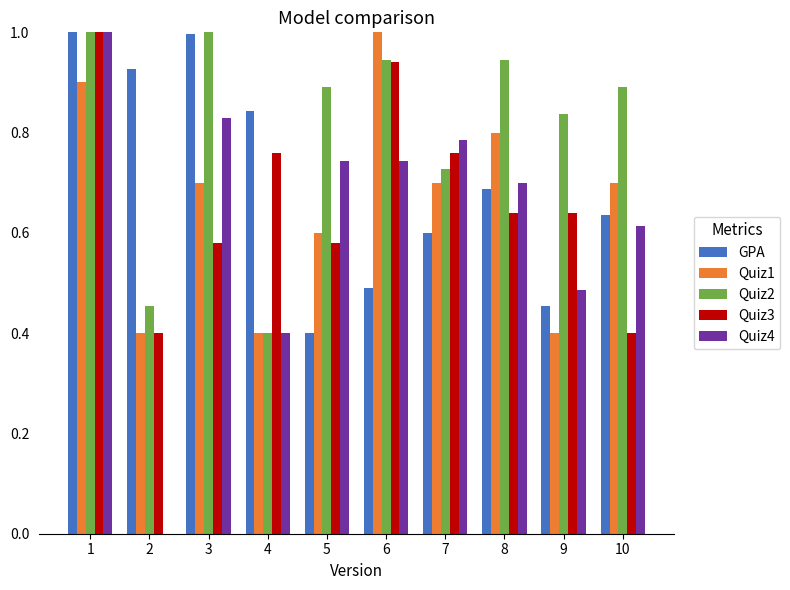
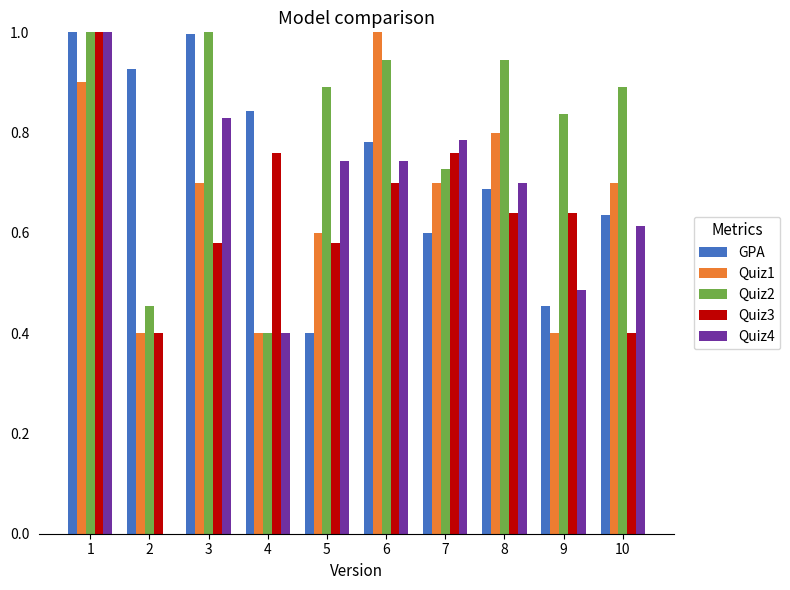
GPA, 6: 0.49 -> 0.78
Quiz3, 6: 0.94 -> 0.70
